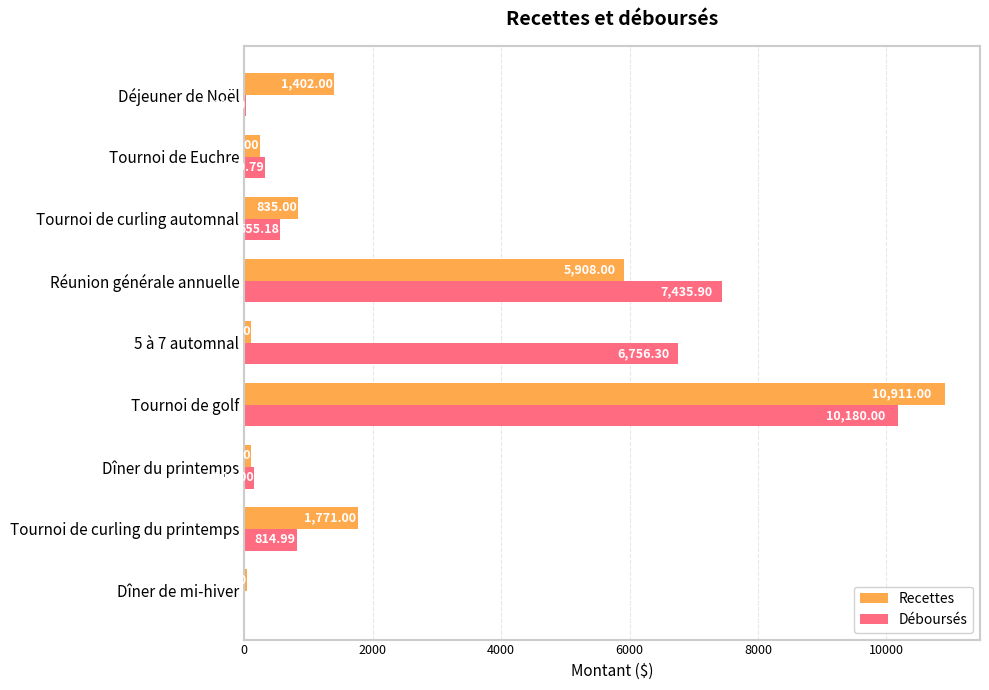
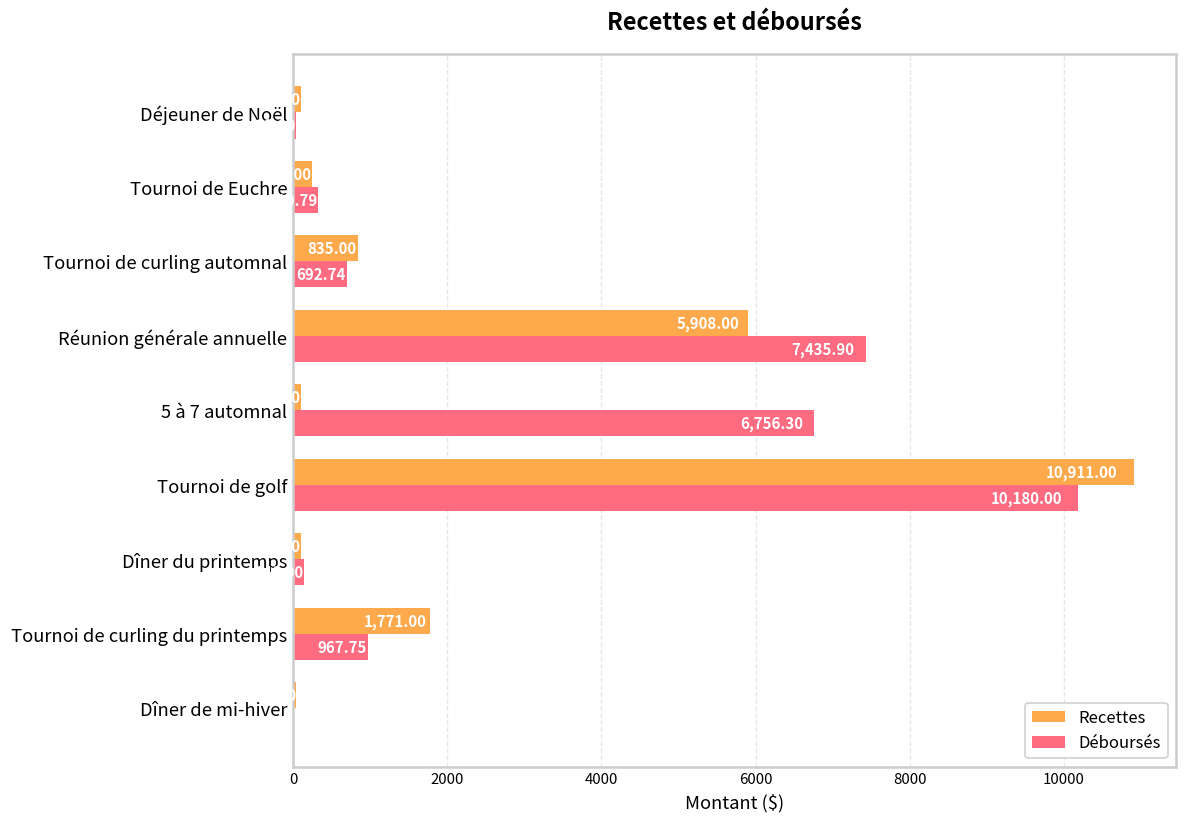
Recettes, Déjeuner de Noël: 1400 -> 100
Déboursés, Tournoi de curling automnal: 555.18 -> 692.74
Déboursés, Tournoi de curling du printemps: 814.99 -> 967.75
